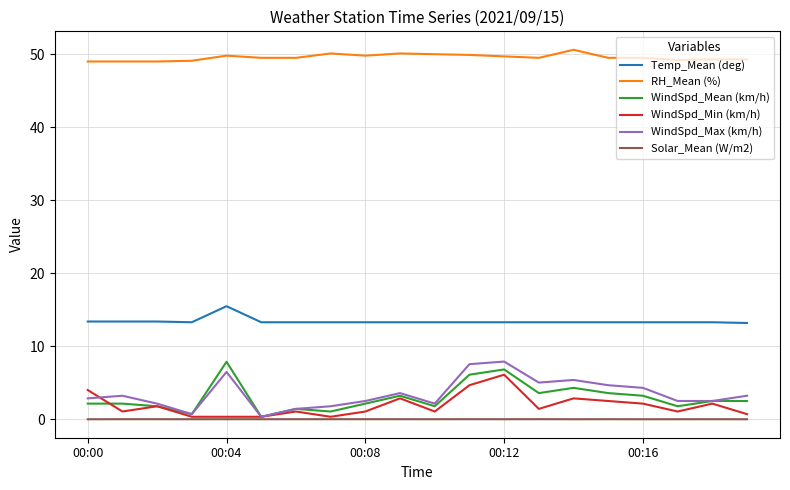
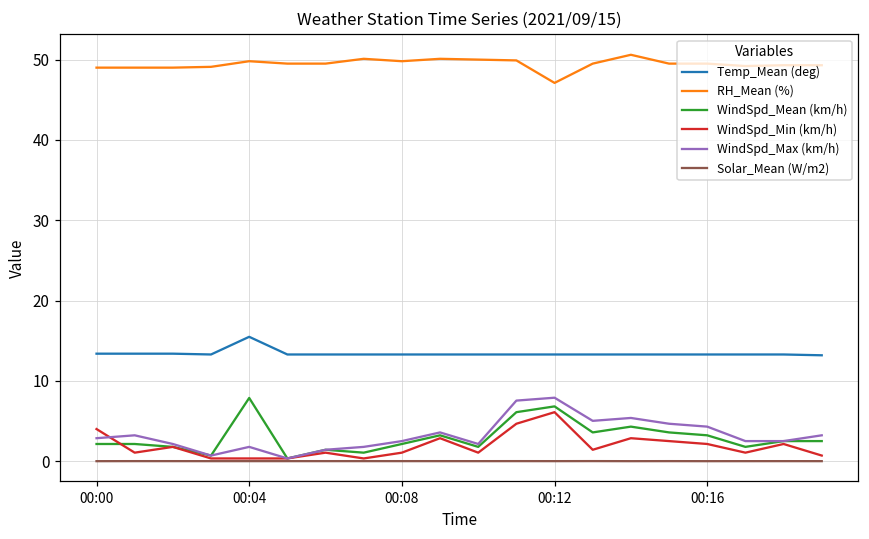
WindSpd_Max (km/h), 00:04: 7 -> 2
RH_Mean (%), 00:12: 50 -> 47
